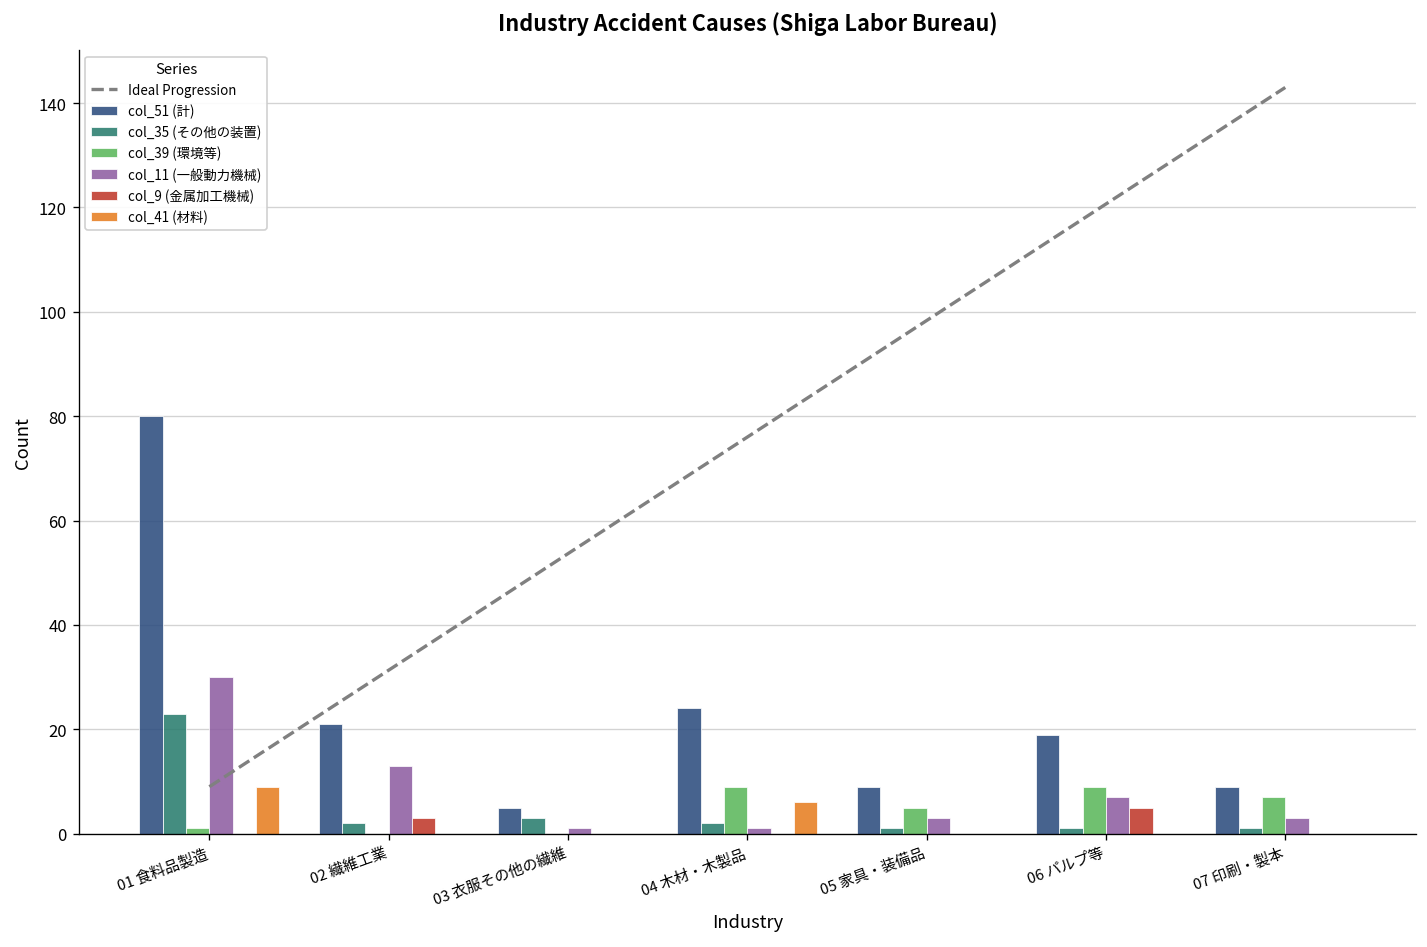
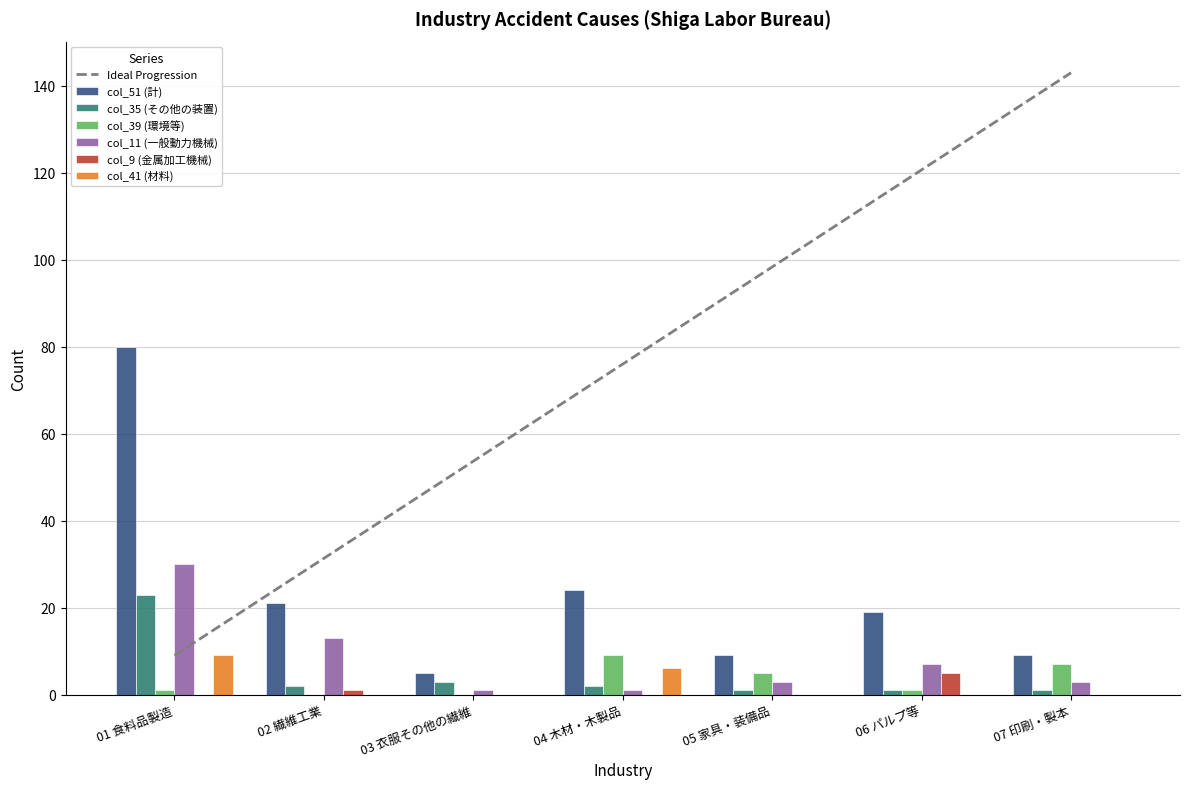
col_9 (金属加工機械), 02 繊維工業: 3 -> 1
col_39 (環境等), 06 パルプ等: 9 -> 1
